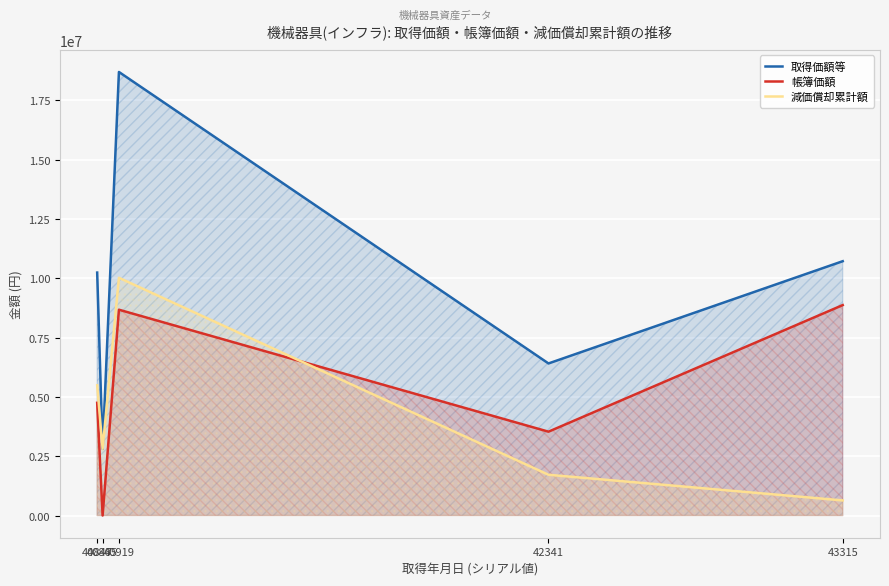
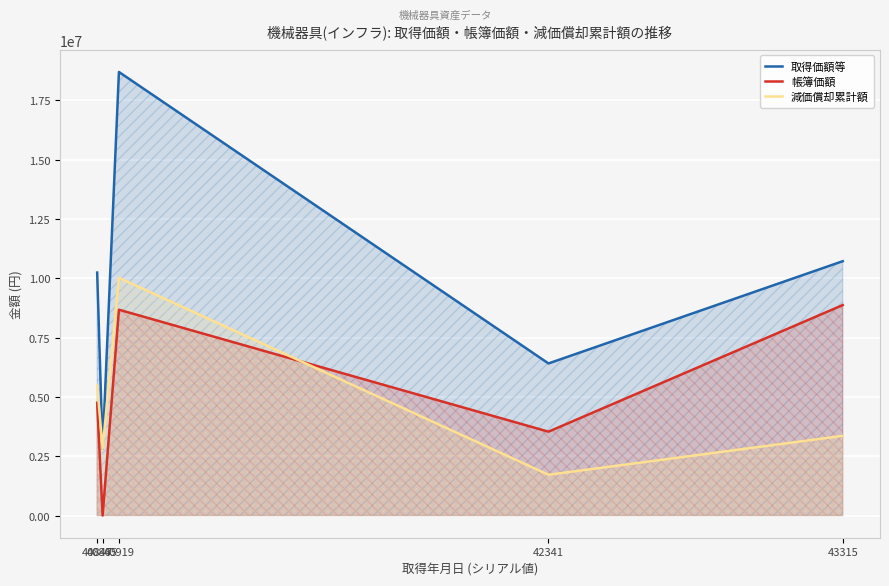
減価償却累計額, 43315: 600000 -> 3400000
